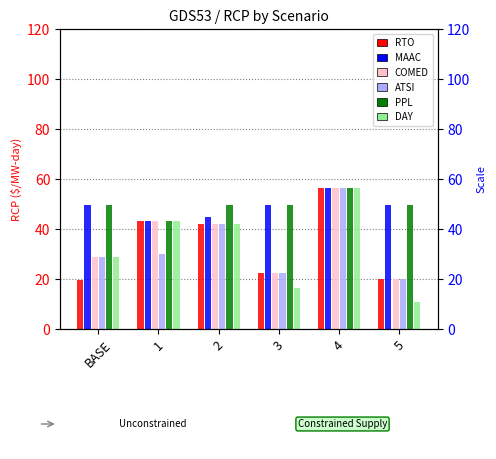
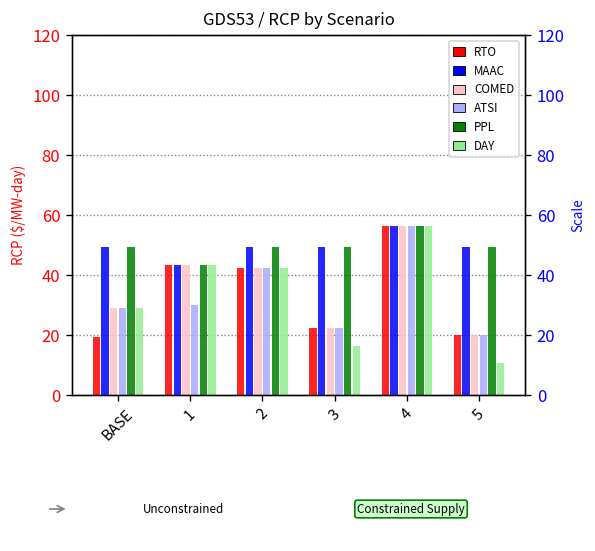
MAAC, 2: 45 -> 49
